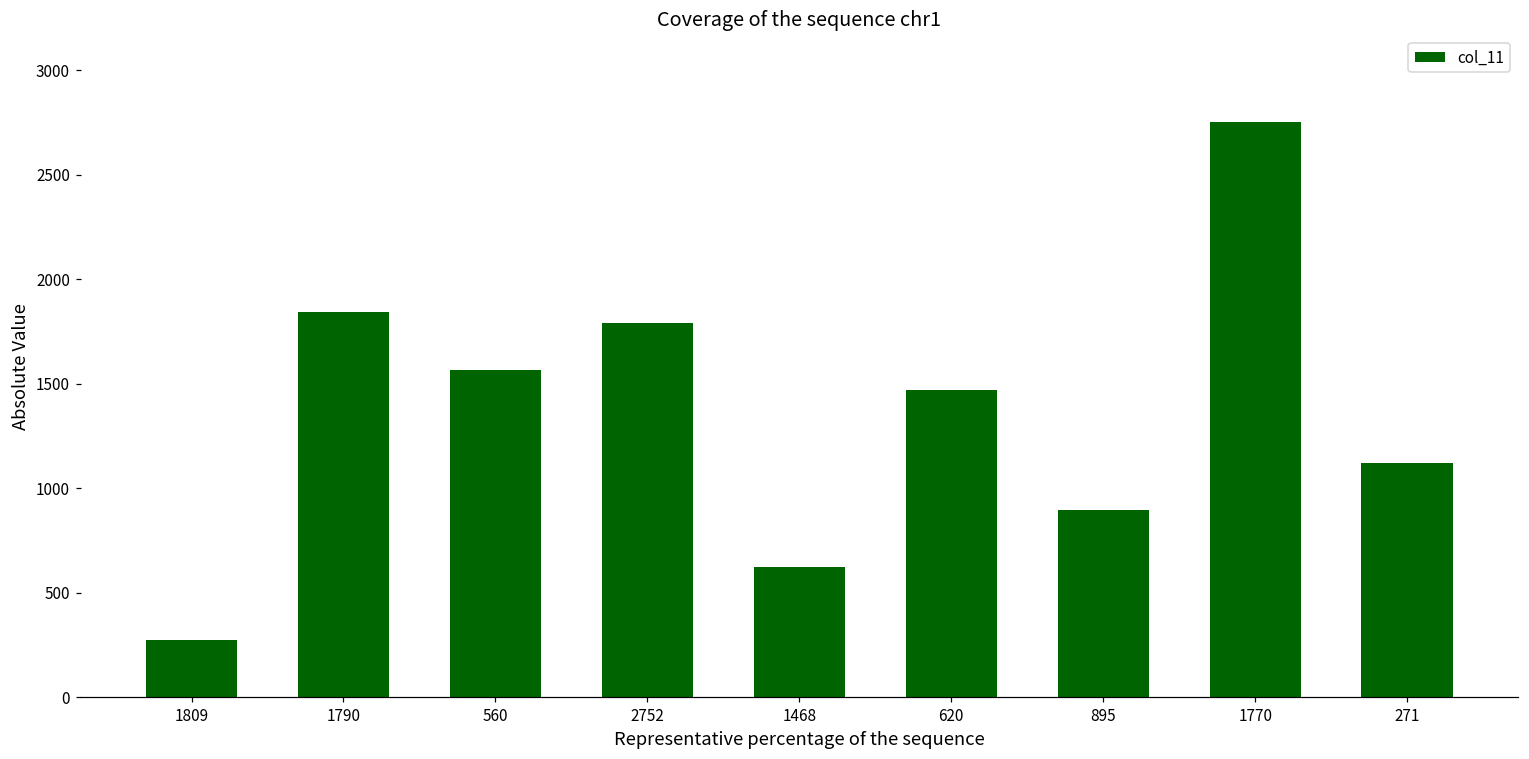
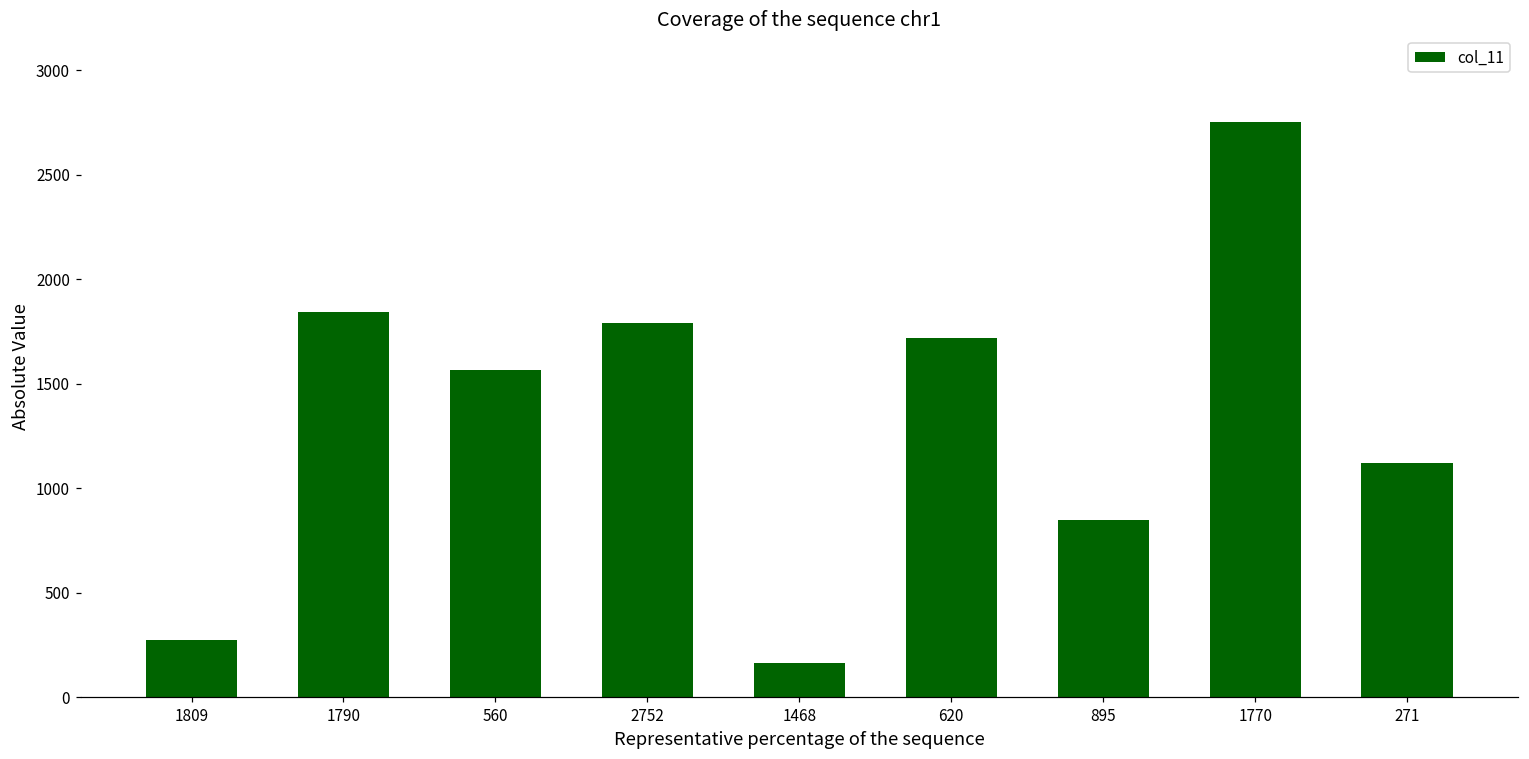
1468: 620 -> 160
620: 1470 -> 1720
895: 900 -> 850
